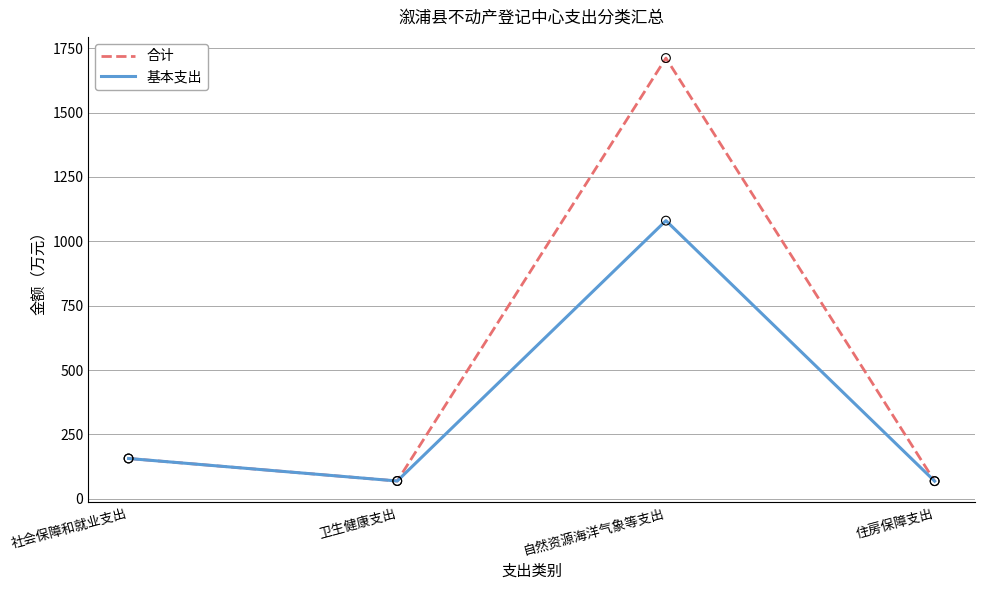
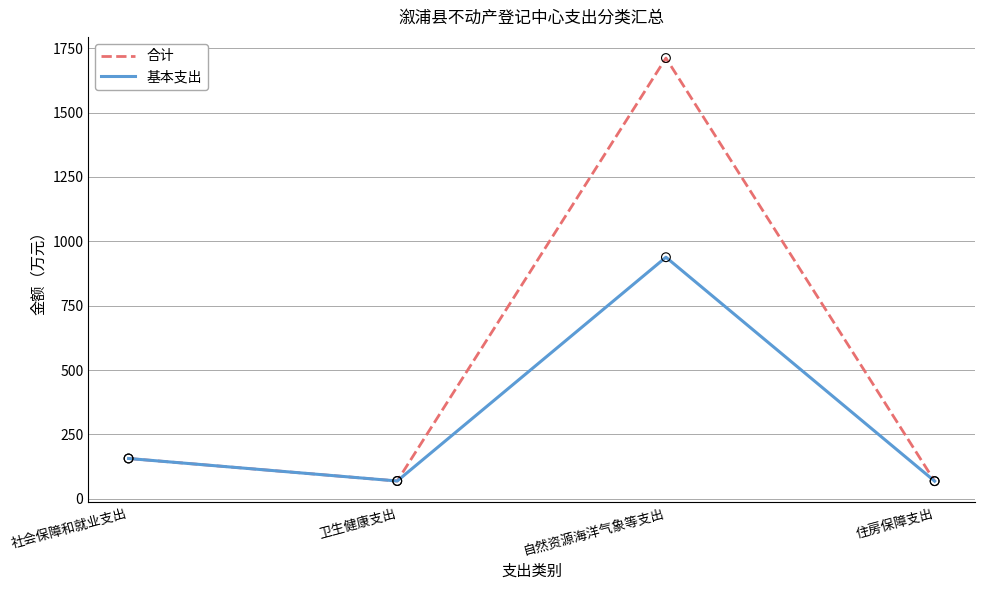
基本支出, 自然资源海洋气象等支出: 1080 -> 940
